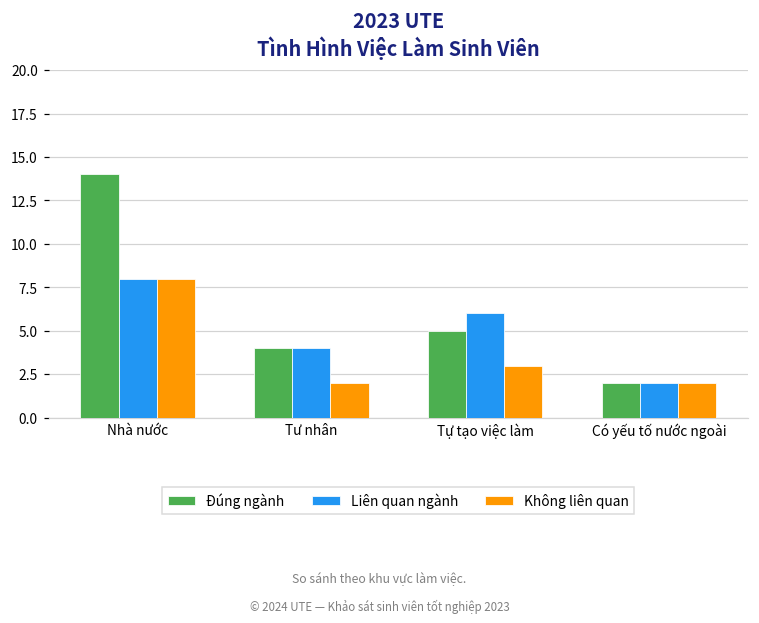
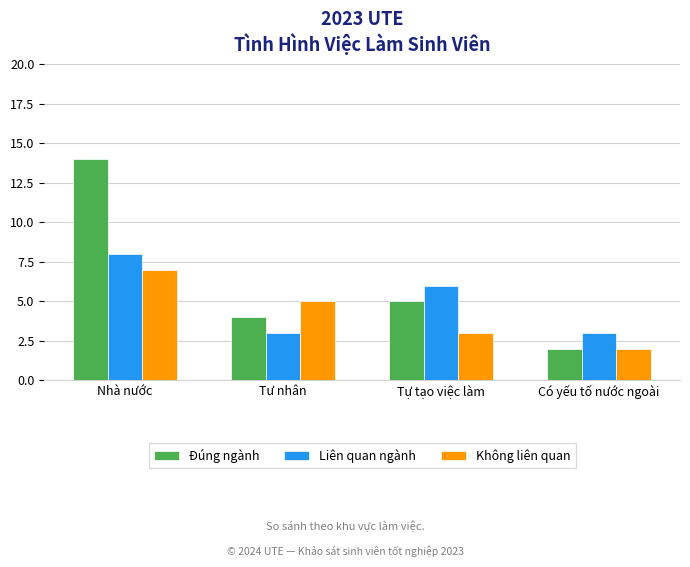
Không liên quan, Nhà nước: 8 -> 7
Liên quan ngành, Tư nhân: 4 -> 3
Không liên quan, Tư nhân: 2 -> 5
Liên quan ngành, Có yếu tố nước ngoài: 2 -> 3
